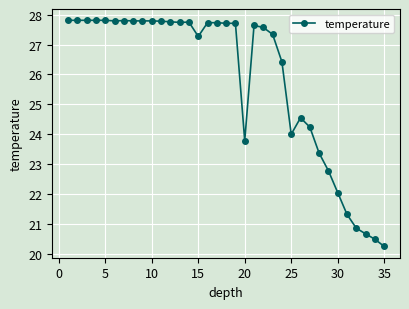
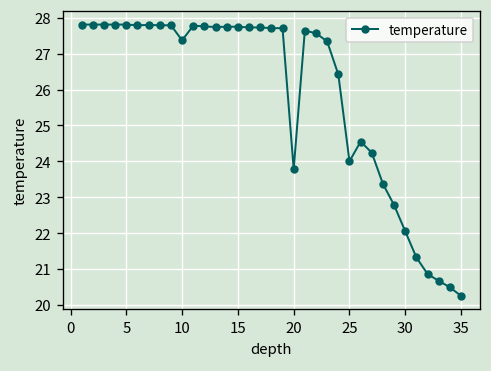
10: 27.8 -> 27.4
15: 27.3 -> 27.8
